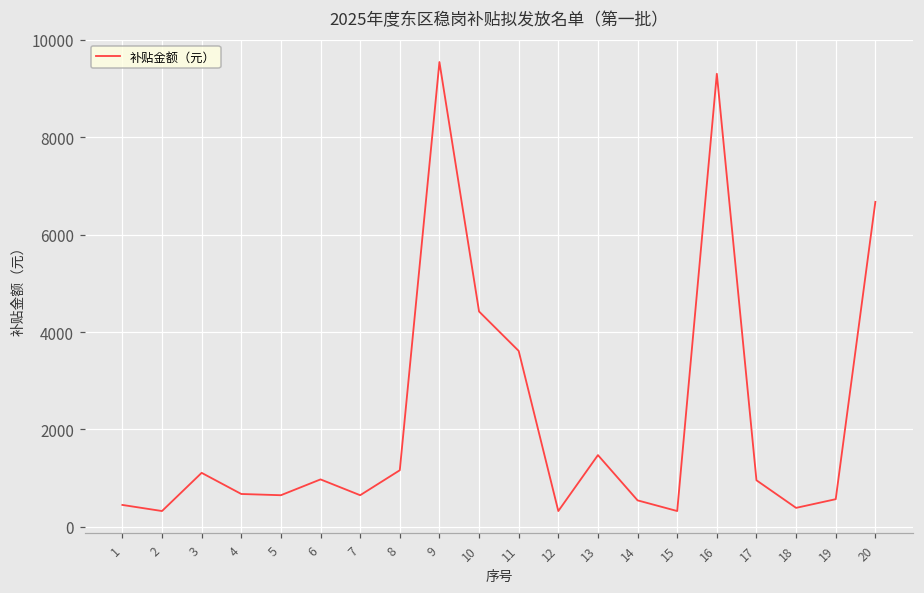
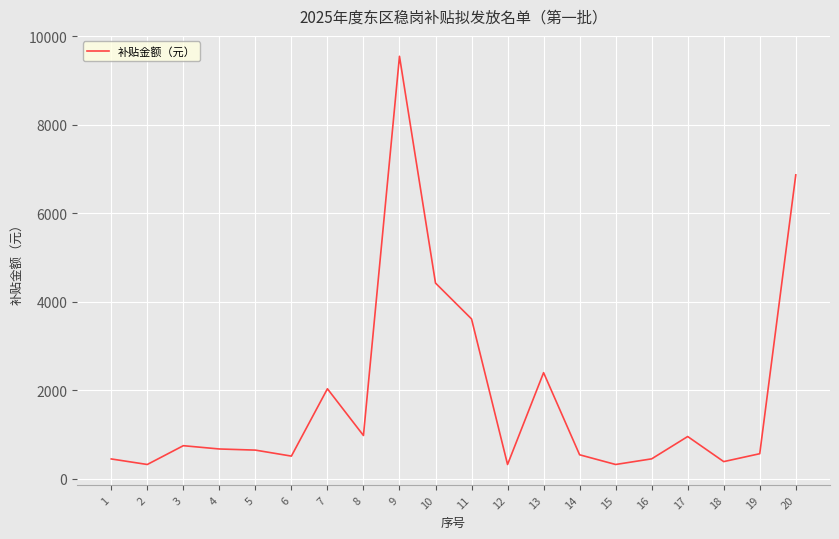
3: 1100 -> 700
6: 1000 -> 500
7: 600 -> 2000
8: 1200 -> 1000
13: 1500 -> 2400
16: 9300 -> 500
20: 6700 -> 6900
